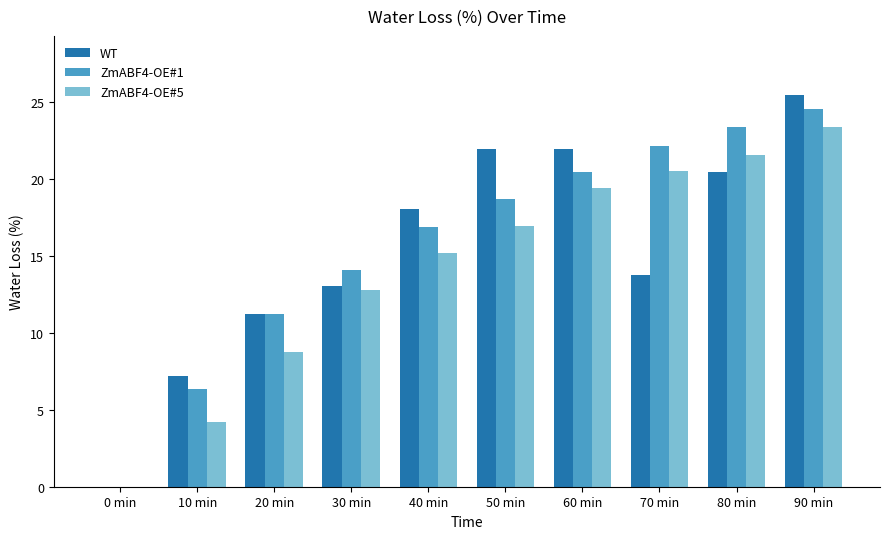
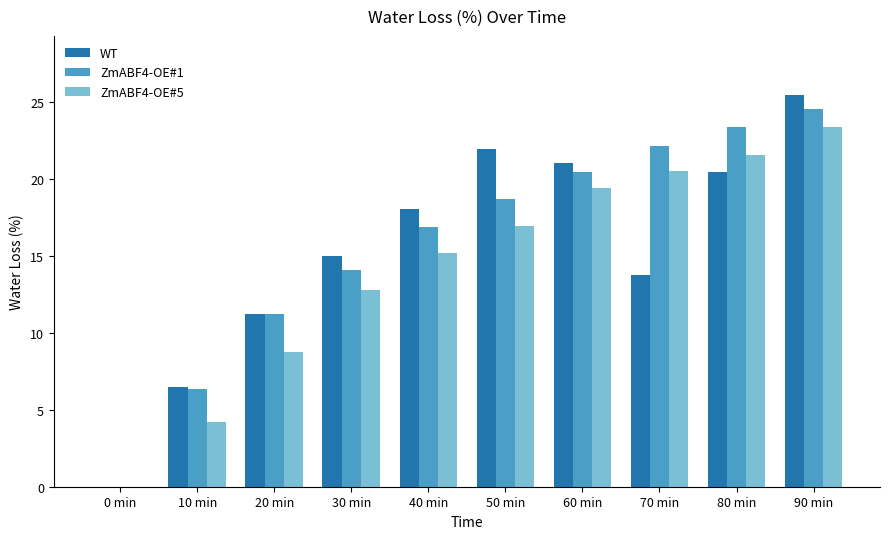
WT, 10 min: 7.2 -> 6.4
WT, 30 min: 13.0 -> 15.0
WT, 60 min: 21.9 -> 21.0
